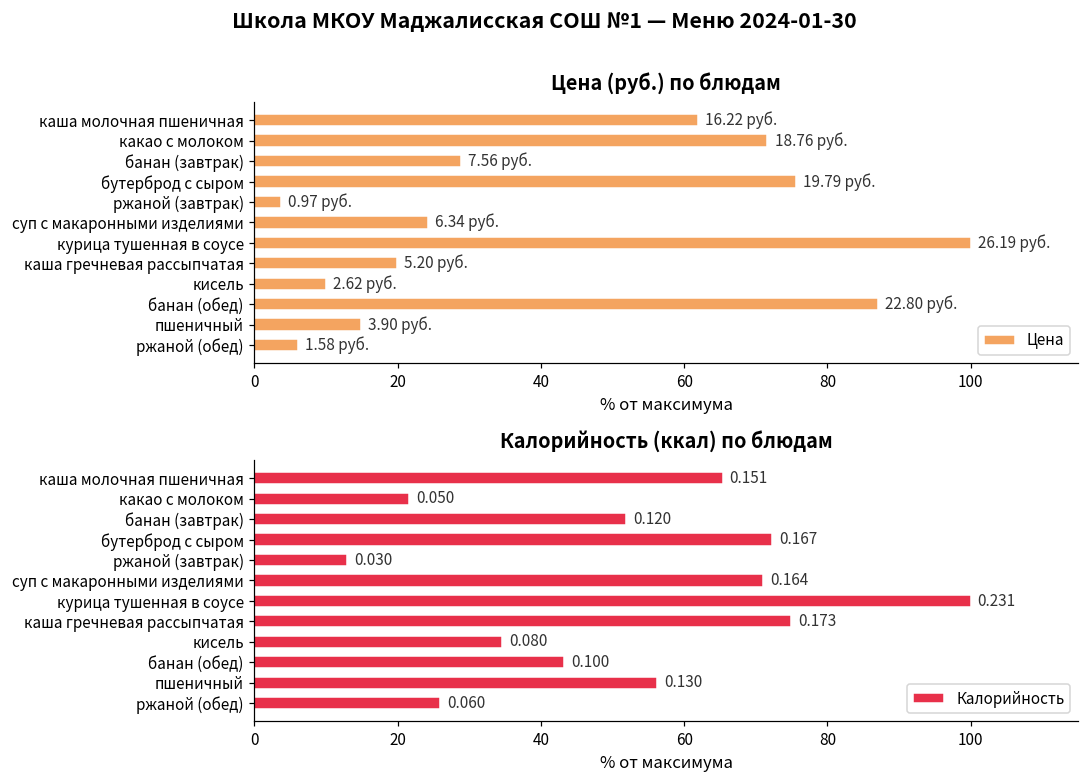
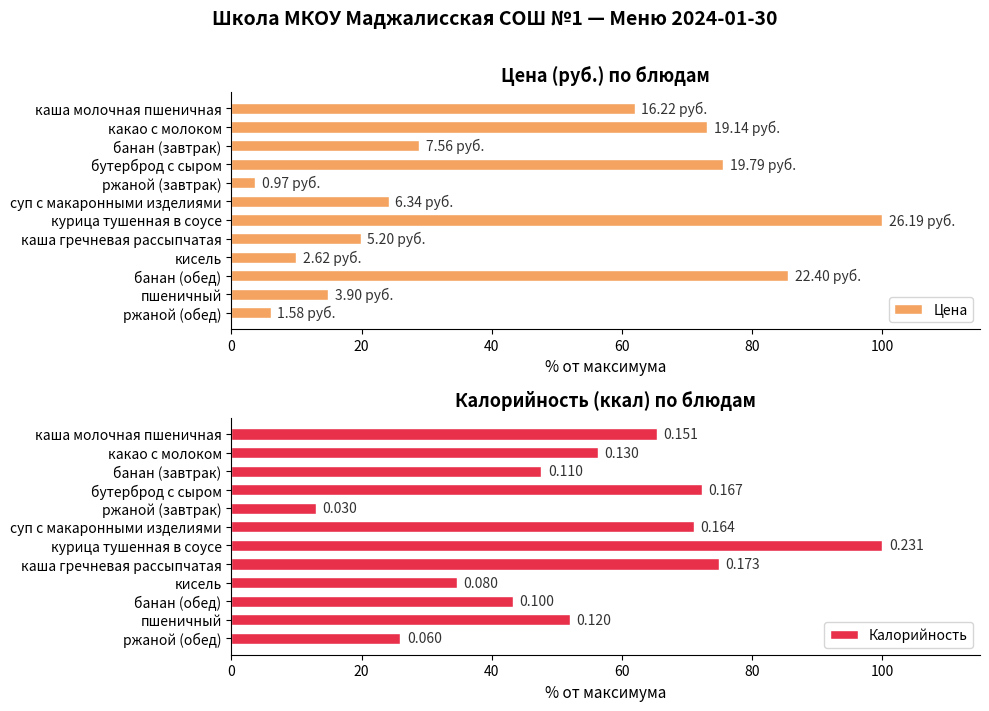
Цена (руб.) по блюдам, какао с молоком: 18.76 -> 19.14
Цена (руб.) по блюдам, банан (обед): 22.80 -> 22.40
Калорийность (ккал) по блюдам, какао с молоком: 0.050 -> 0.130
Калорийность (ккал) по блюдам, банан (завтрак): 0.120 -> 0.110
Калорийность (ккал) по блюдам, пшеничный: 0.130 -> 0.120
